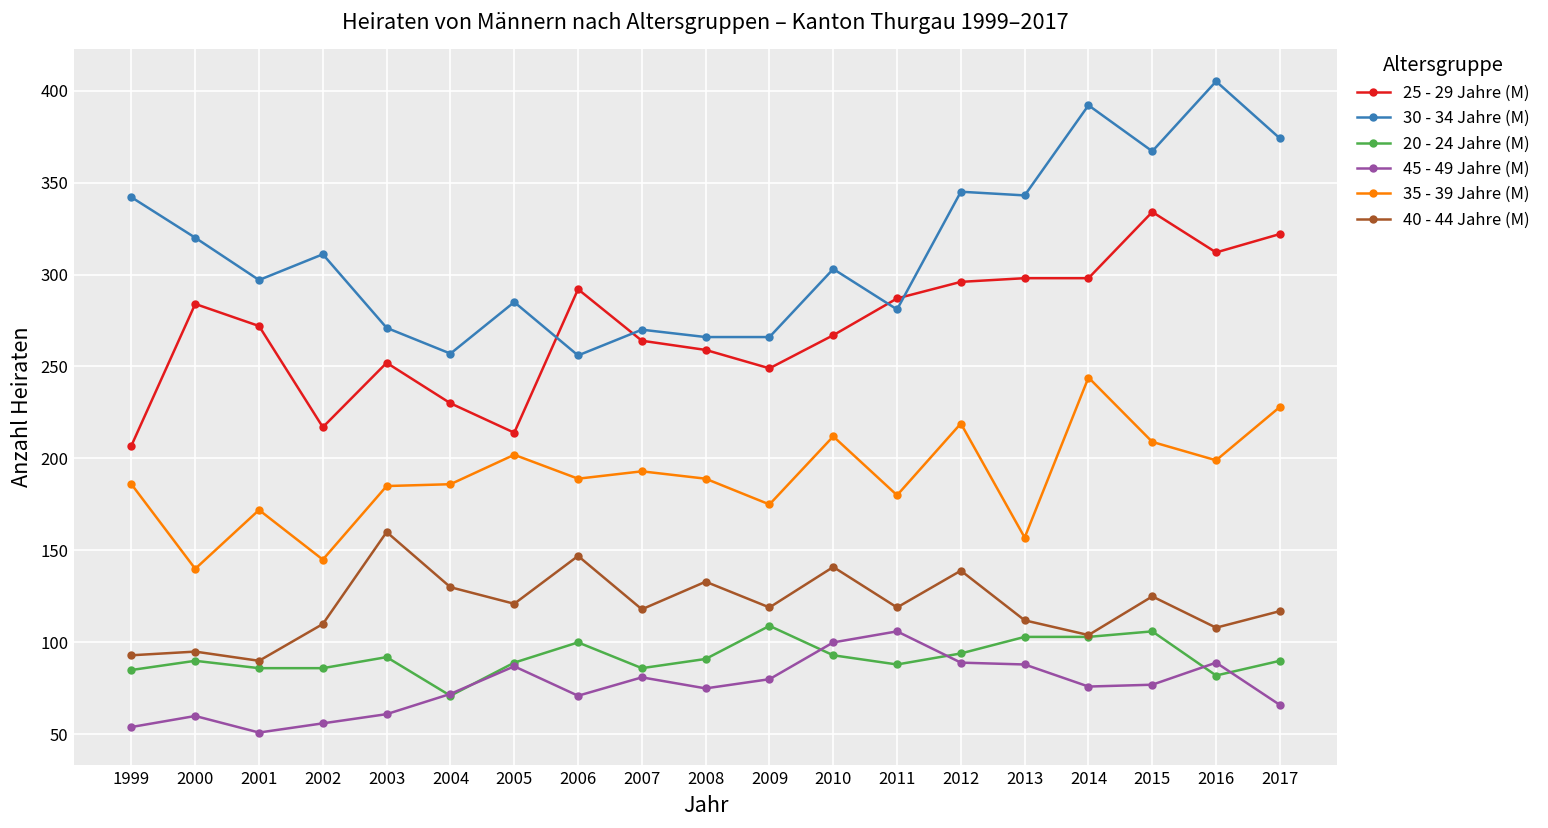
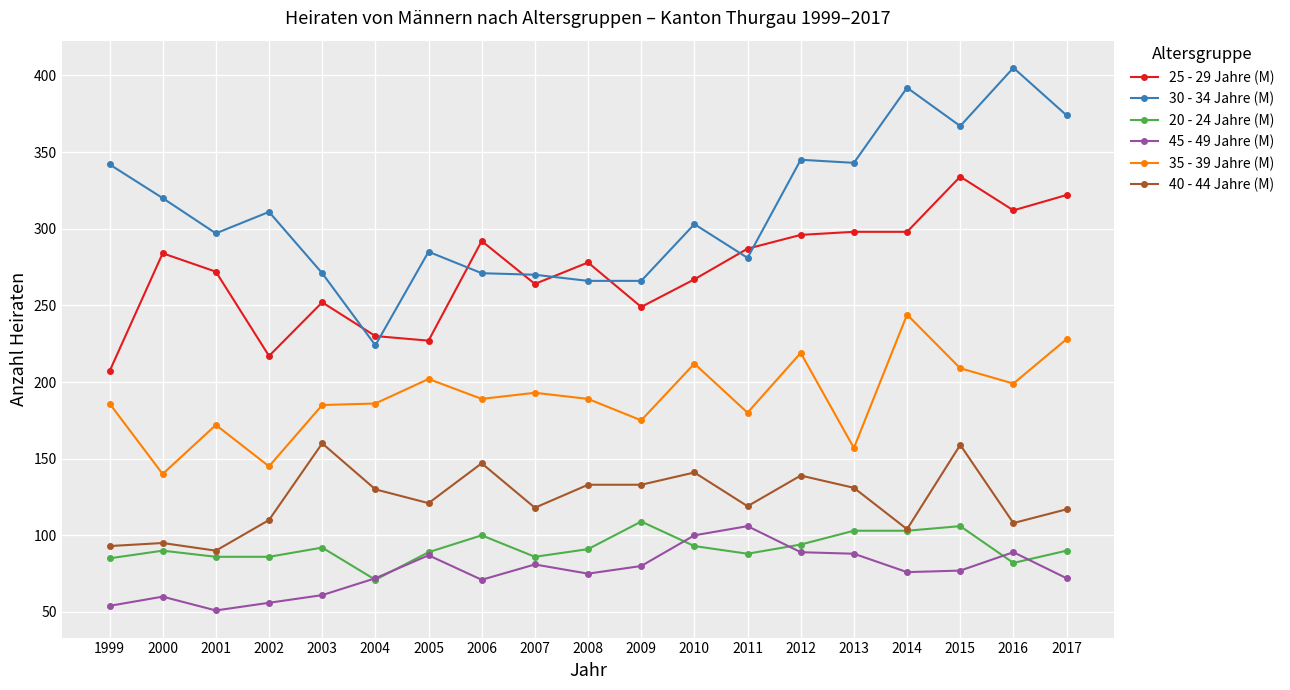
30 - 34 Jahre (M), 2004: 257 -> 224
25 - 29 Jahre (M), 2005: 214 -> 227
30 - 34 Jahre (M), 2006: 256 -> 271
25 - 29 Jahre (M), 2008: 259 -> 278
40 - 44 Jahre (M), 2009: 119 -> 133
40 - 44 Jahre (M), 2013: 112 -> 131
40 - 44 Jahre (M), 2015: 125 -> 159
45 - 49 Jahre (M), 2017: 66 -> 72
